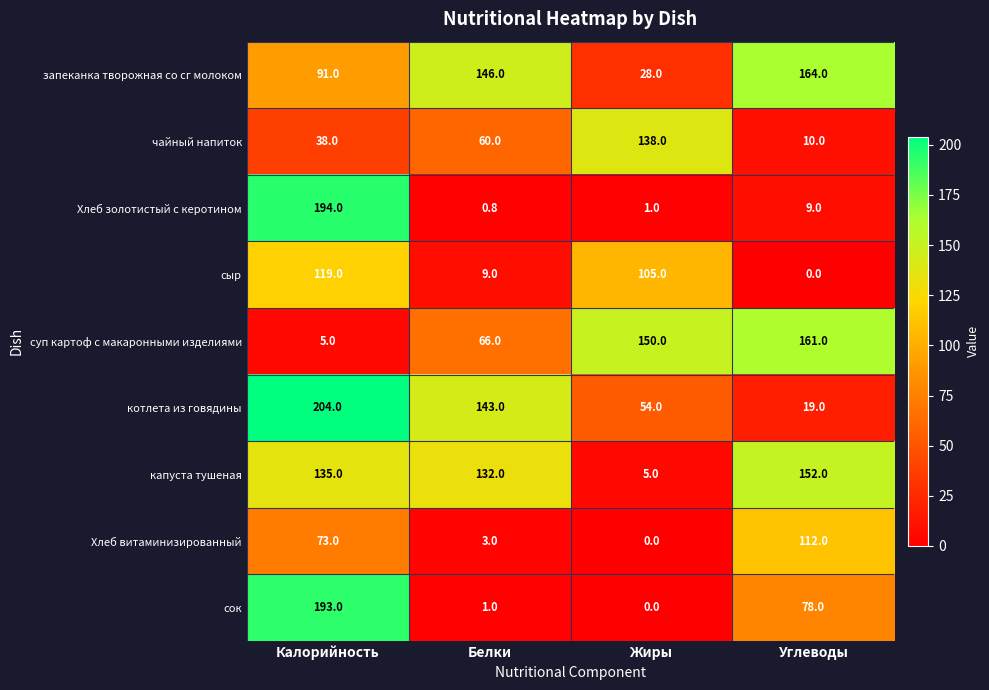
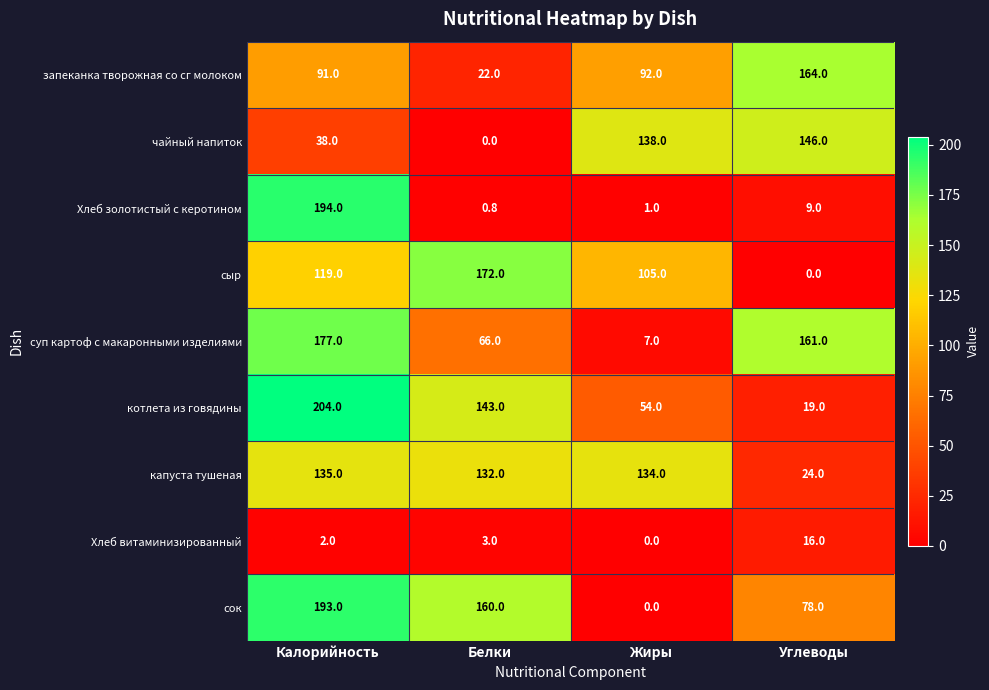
запеканка творожная со сг молоком, Белки: 146.0 -> 22.0
запеканка творожная со сг молоком, Жиры: 28.0 -> 92.0
чайный напиток, Белки: 60.0 -> 0.0
чайный напиток, Углеводы: 10.0 -> 146.0
сыр, Белки: 9.0 -> 172.0
суп картоф с макаронными изделиями, Калорийность: 5.0 -> 177.0
суп картоф с макаронными изделиями, Жиры: 150.0 -> 7.0
капуста тушеная, Жиры: 5.0 -> 134.0
капуста тушеная, Углеводы: 152.0 -> 24.0
Хлеб витаминизированный, Калорийность: 73.0 -> 2.0
Хлеб витаминизированный, Углеводы: 112.0 -> 16.0
сок, Белки: 1.0 -> 160.0
